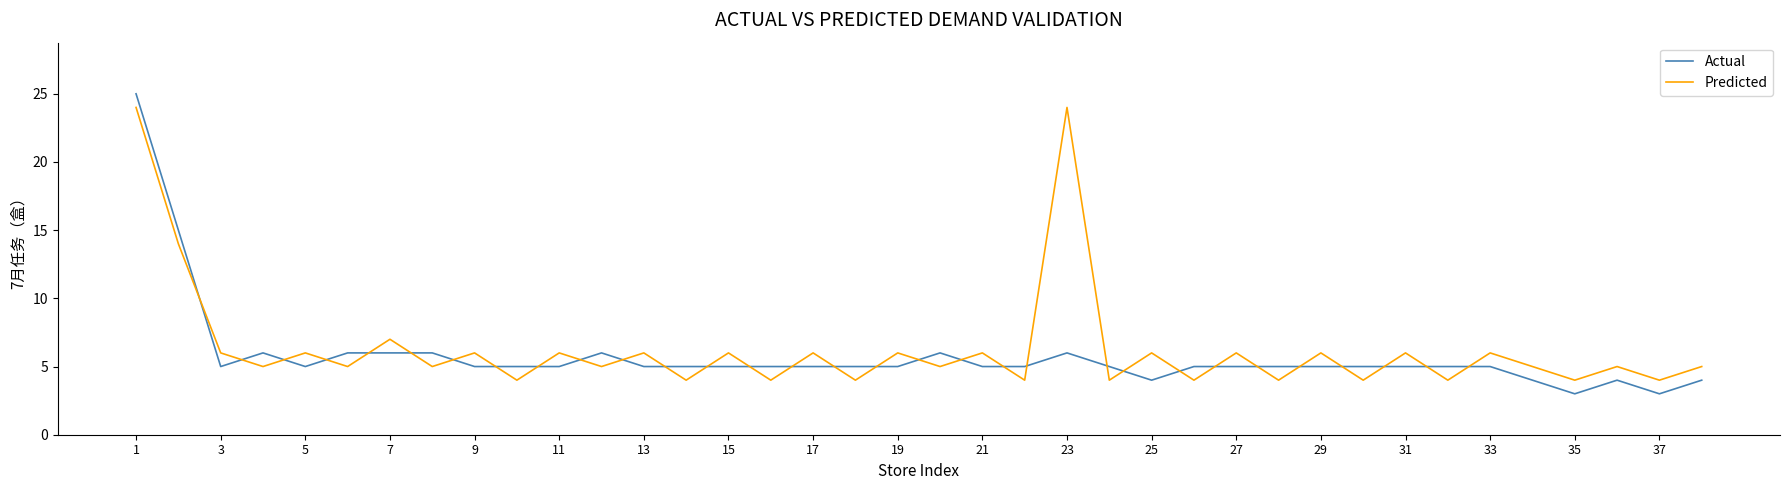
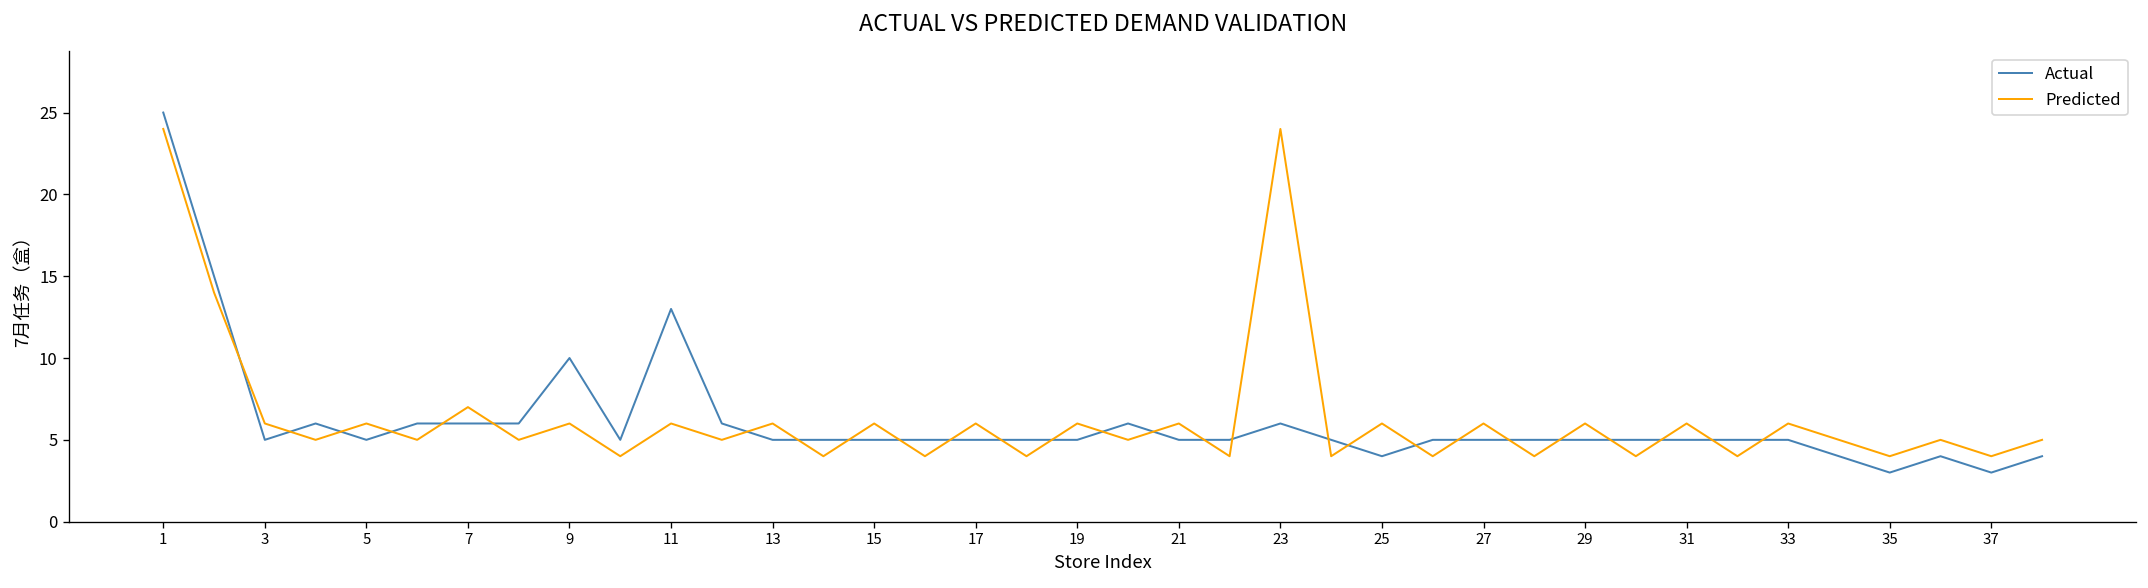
Actual, 9: 5 -> 10
Actual, 11: 5 -> 13
